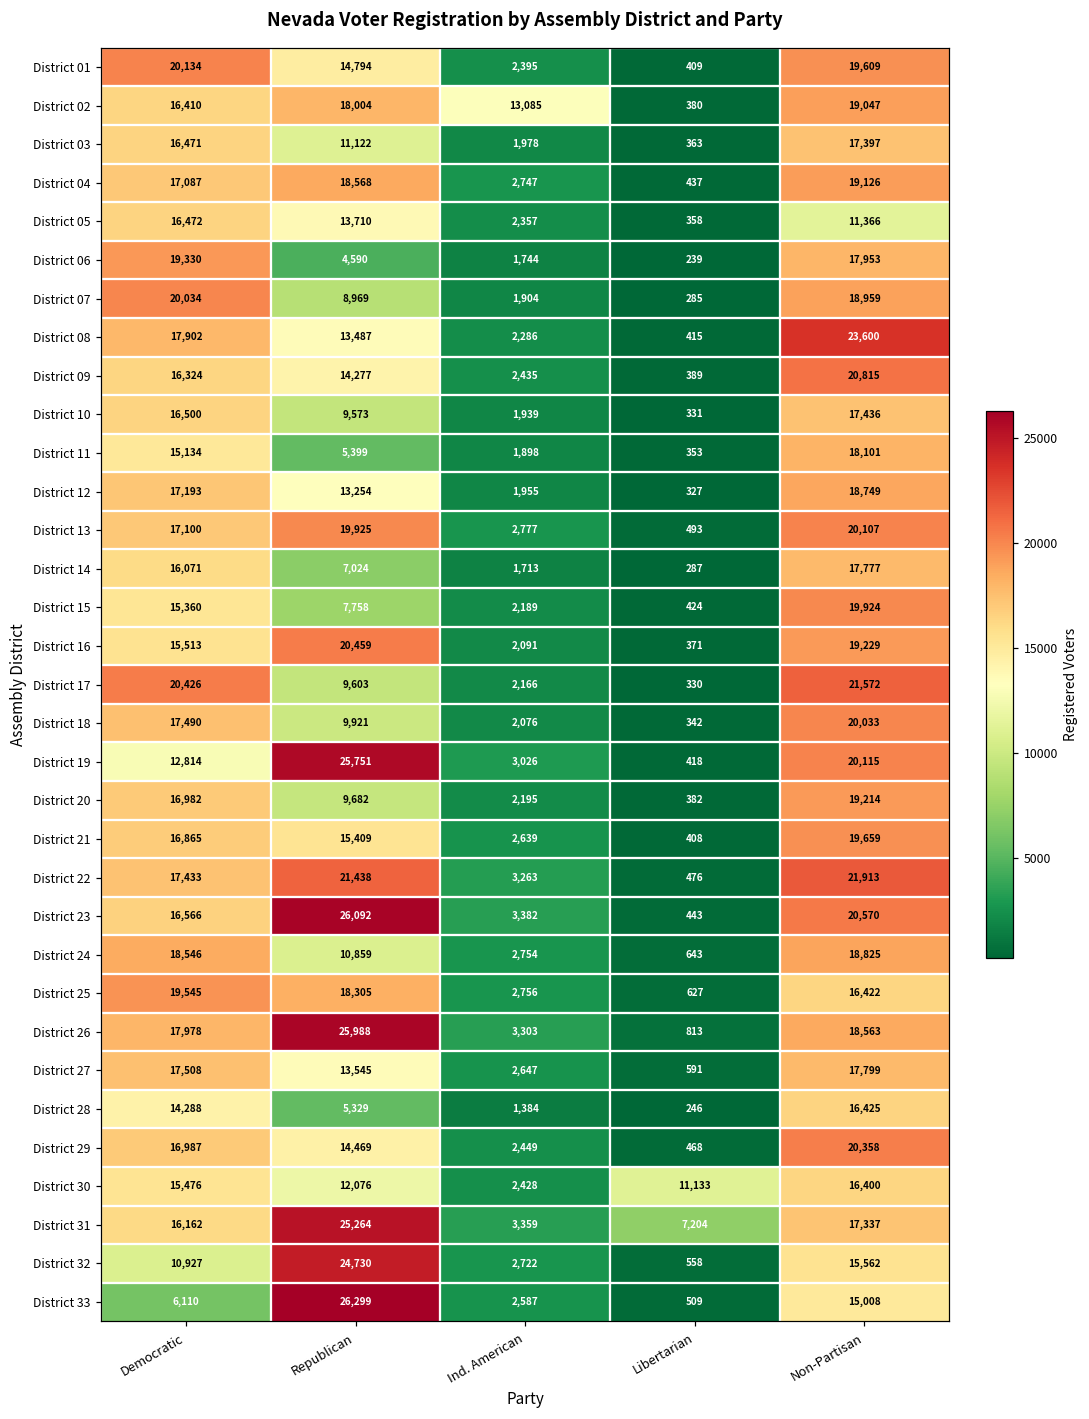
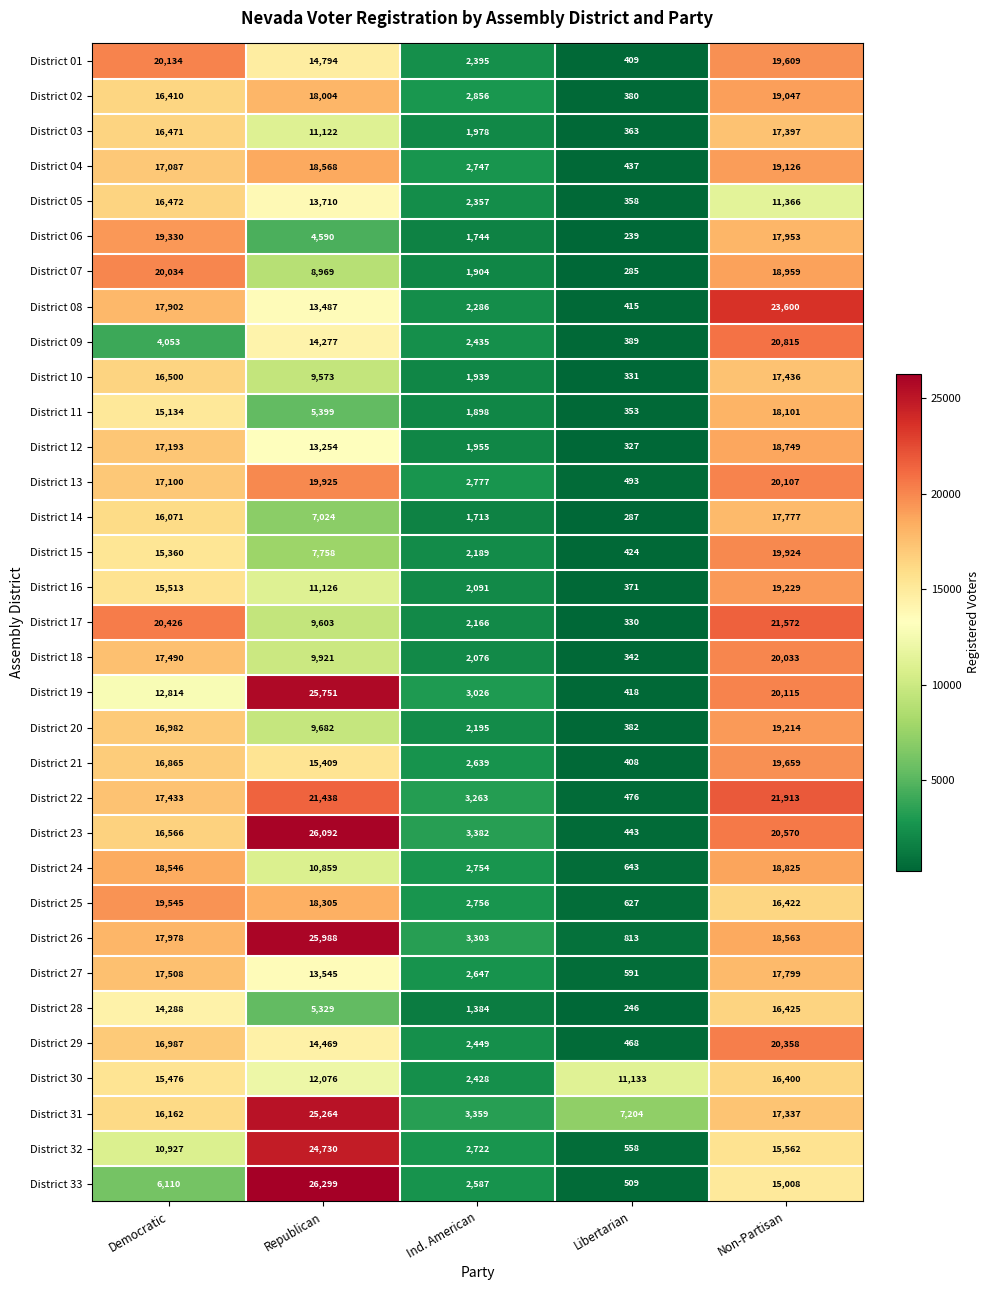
District 02, Ind. American: 13,085 -> 2,856
District 09, Democratic: 16,324 -> 4,053
District 16, Republican: 20,459 -> 11,126
